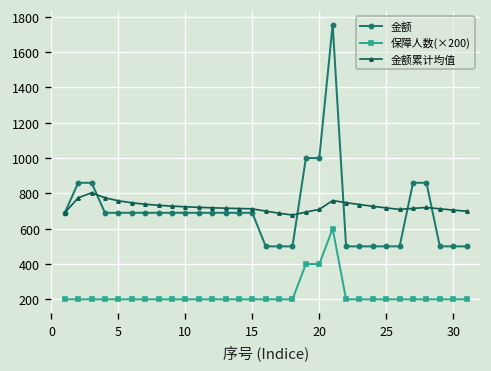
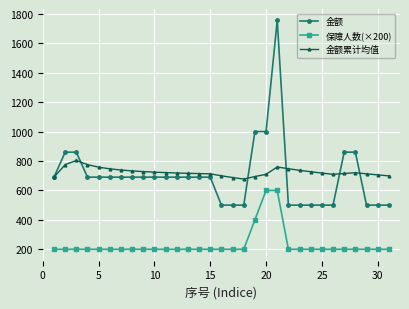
保障人数(×200), 20: 400 -> 600
